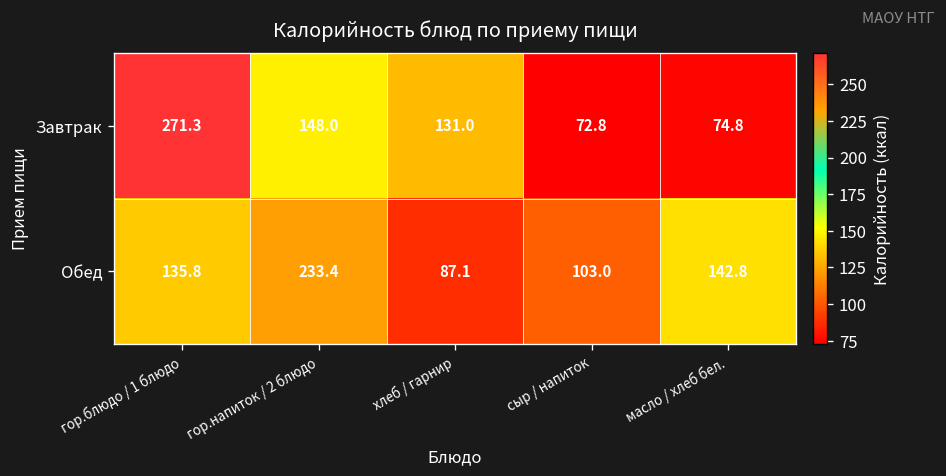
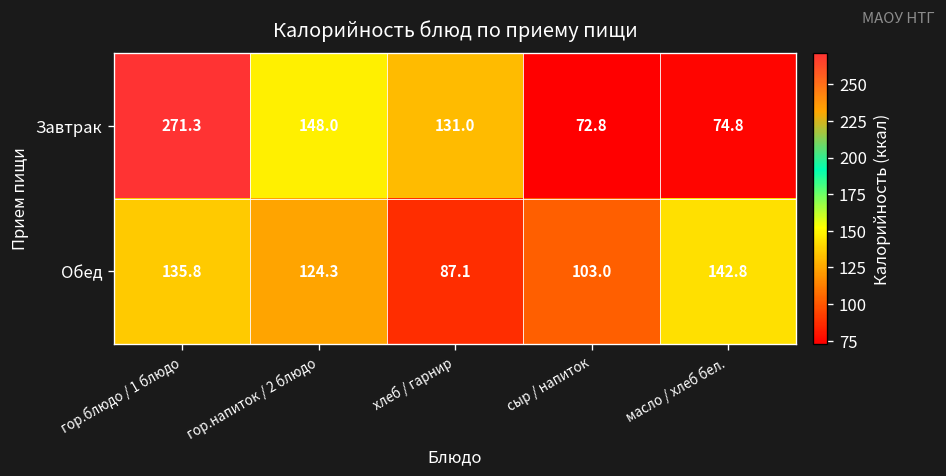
Обед, гор.напиток / 2 блюдо: 233.4 -> 124.3
